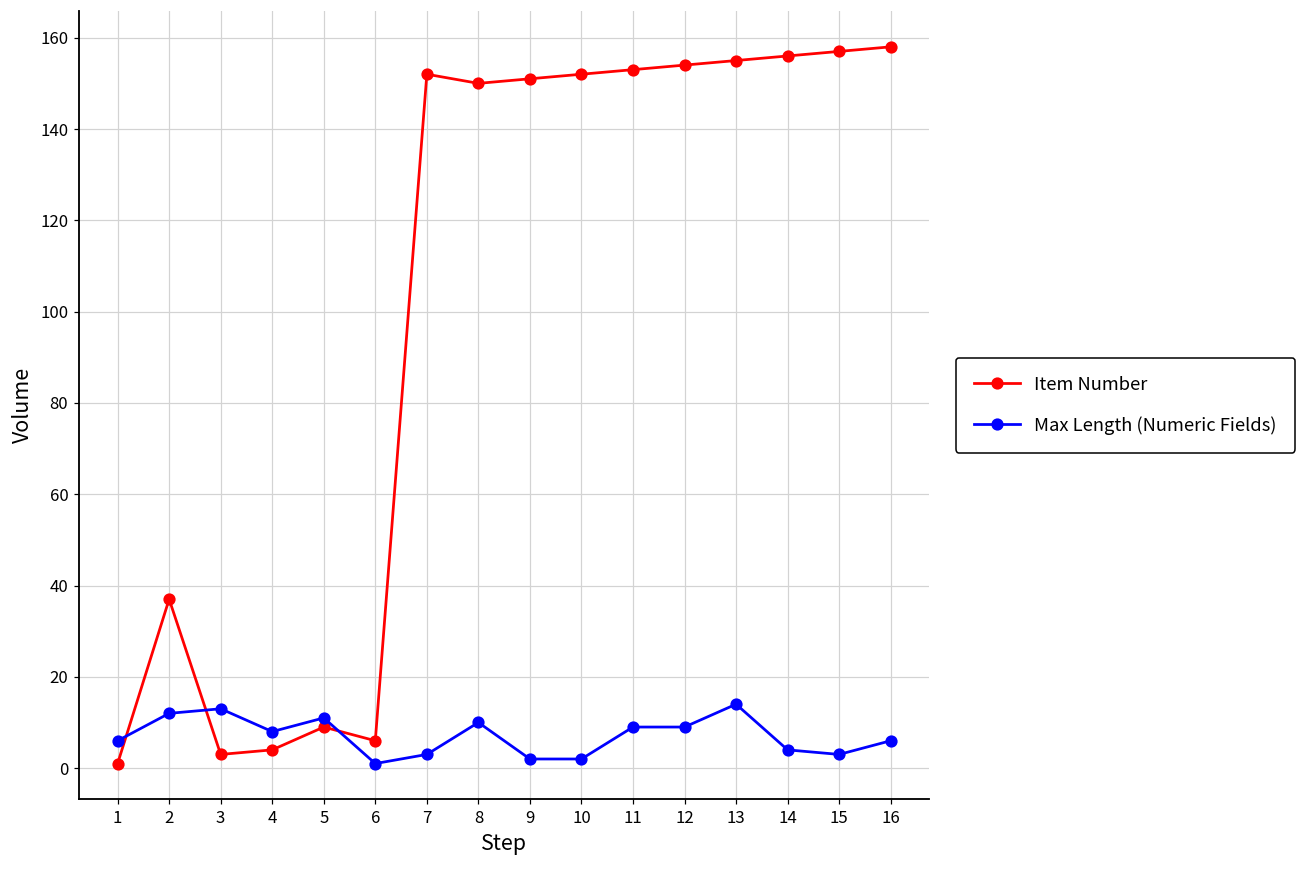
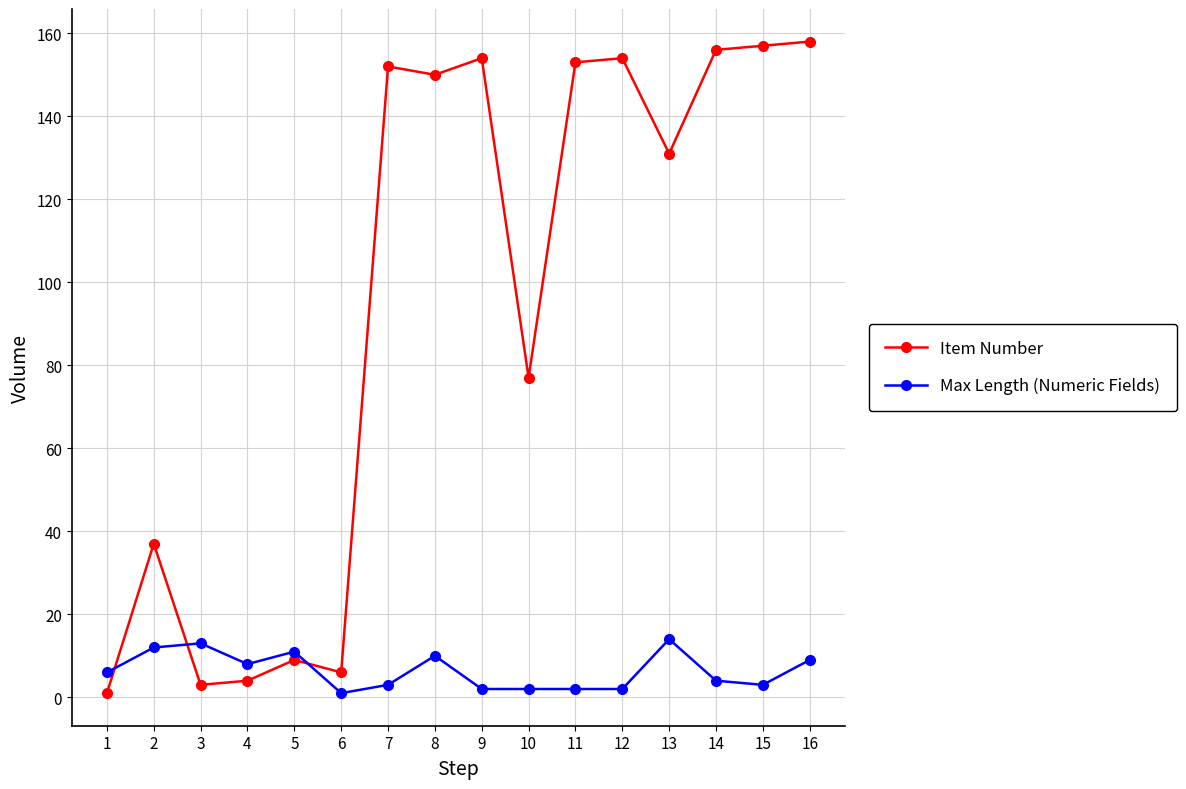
Item Number, 9: 151 -> 154
Item Number, 10: 152 -> 77
Max Length (Numeric Fields), 11: 9 -> 2
Max Length (Numeric Fields), 12: 9 -> 2
Item Number, 13: 155 -> 131
Max Length (Numeric Fields), 16: 6 -> 9
